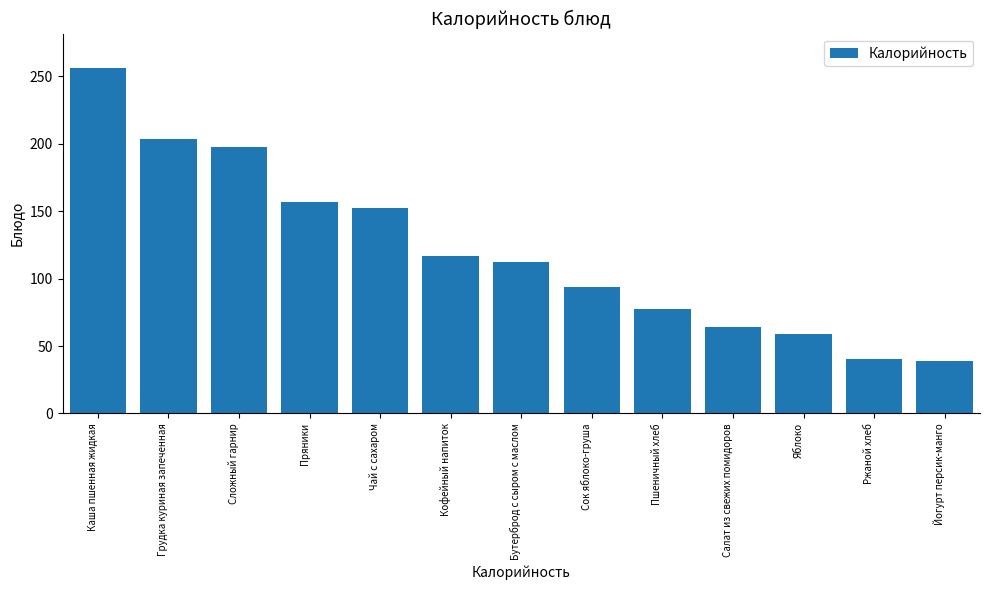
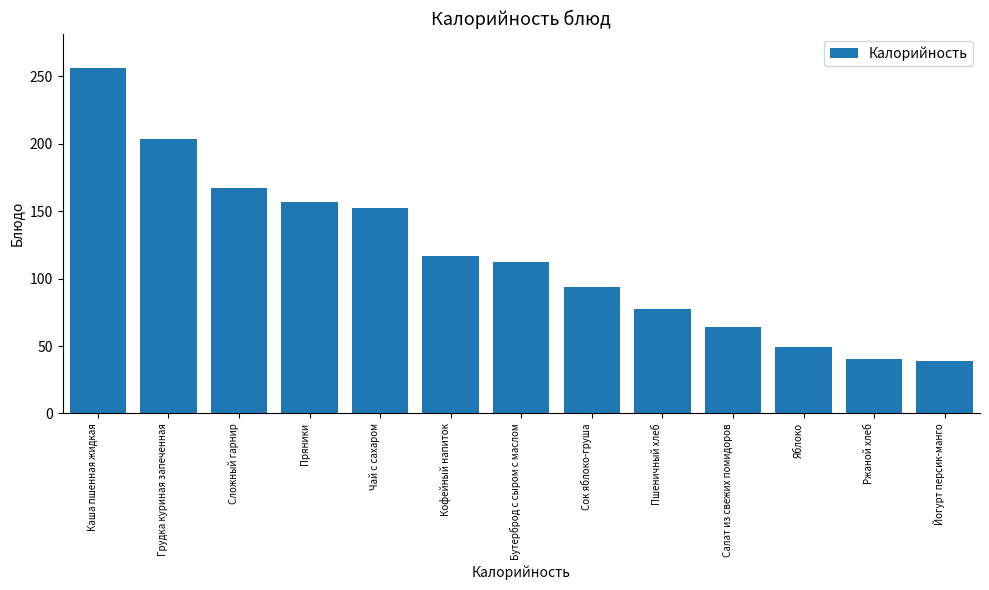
Сложный гарнир: 198 -> 167
Яблоко: 59 -> 50
